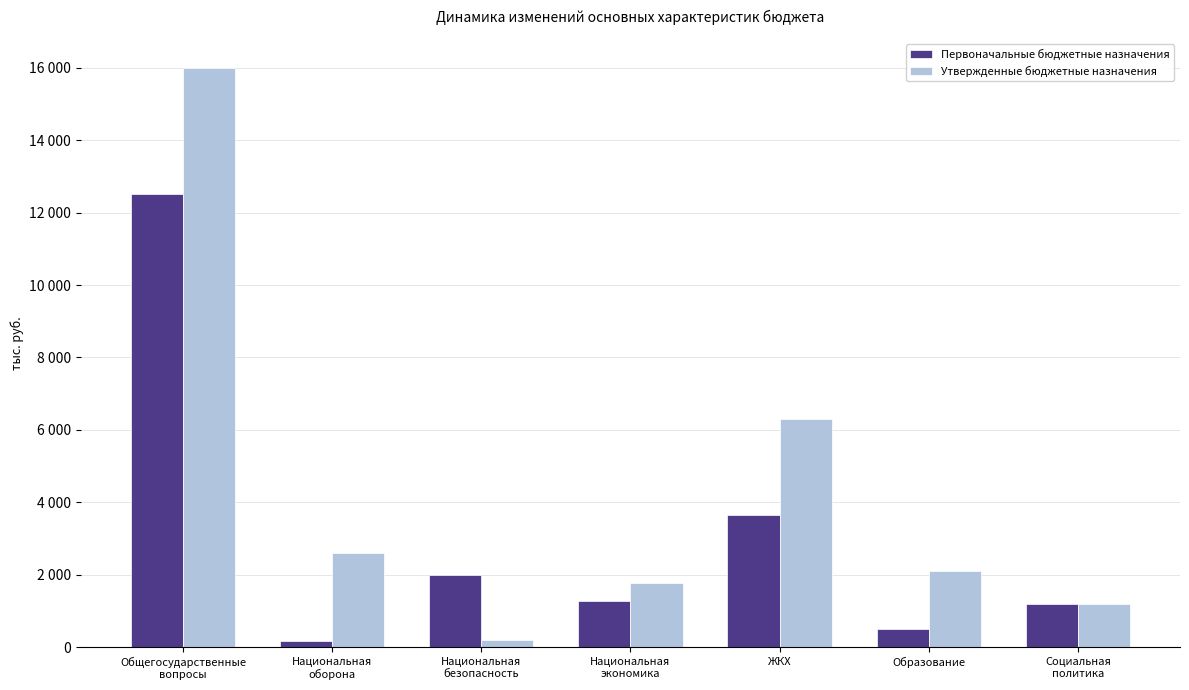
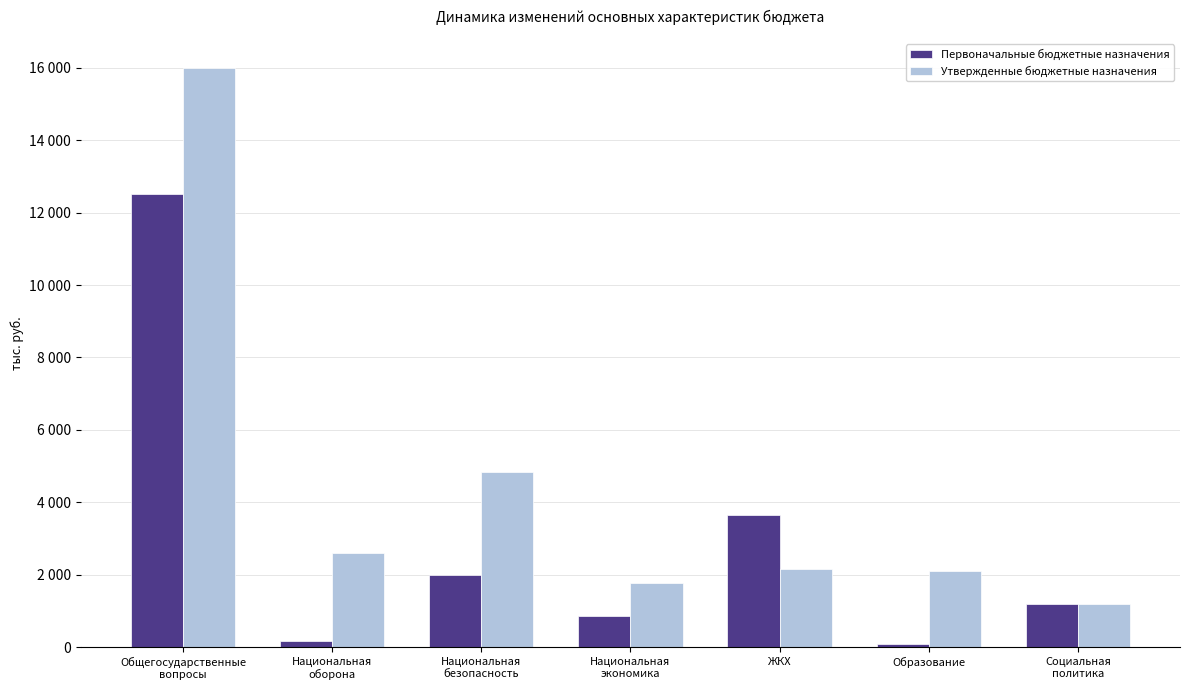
Утвержденные бюджетные назначения, Национальная безопасность: 200 -> 4800
Первоначальные бюджетные назначения, Национальная экономика: 1300 -> 900
Утвержденные бюджетные назначения, ЖКХ: 6300 -> 2100
Первоначальные бюджетные назначения, Образование: 500 -> 100
